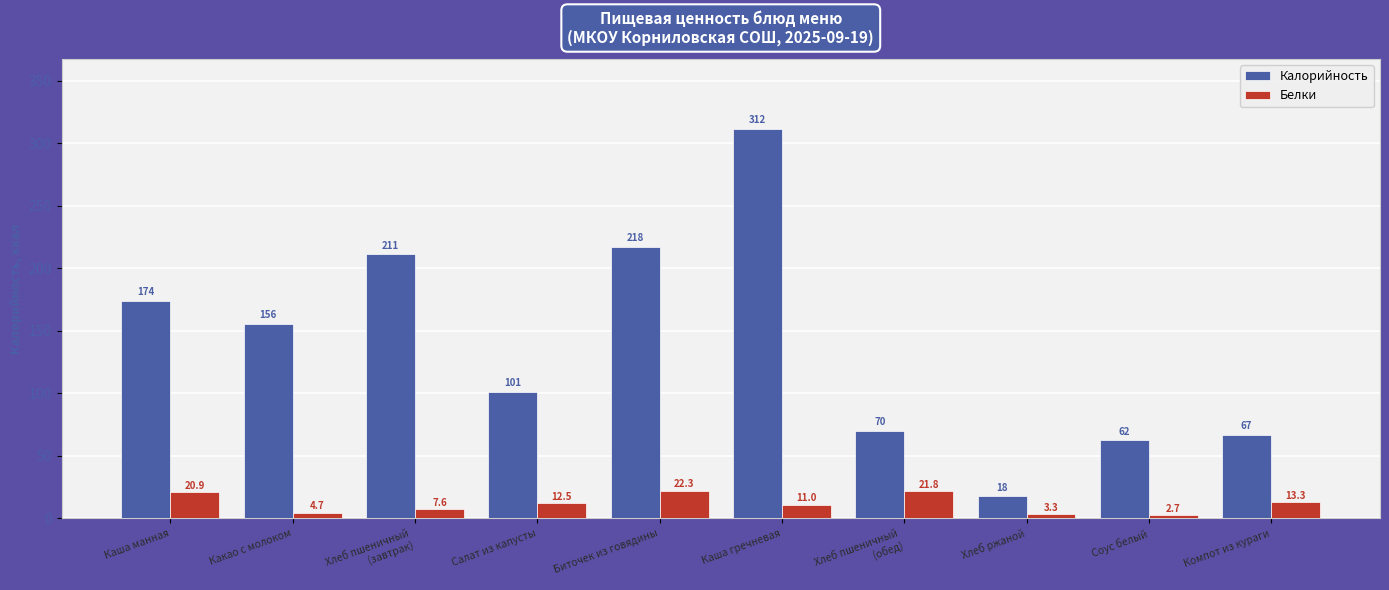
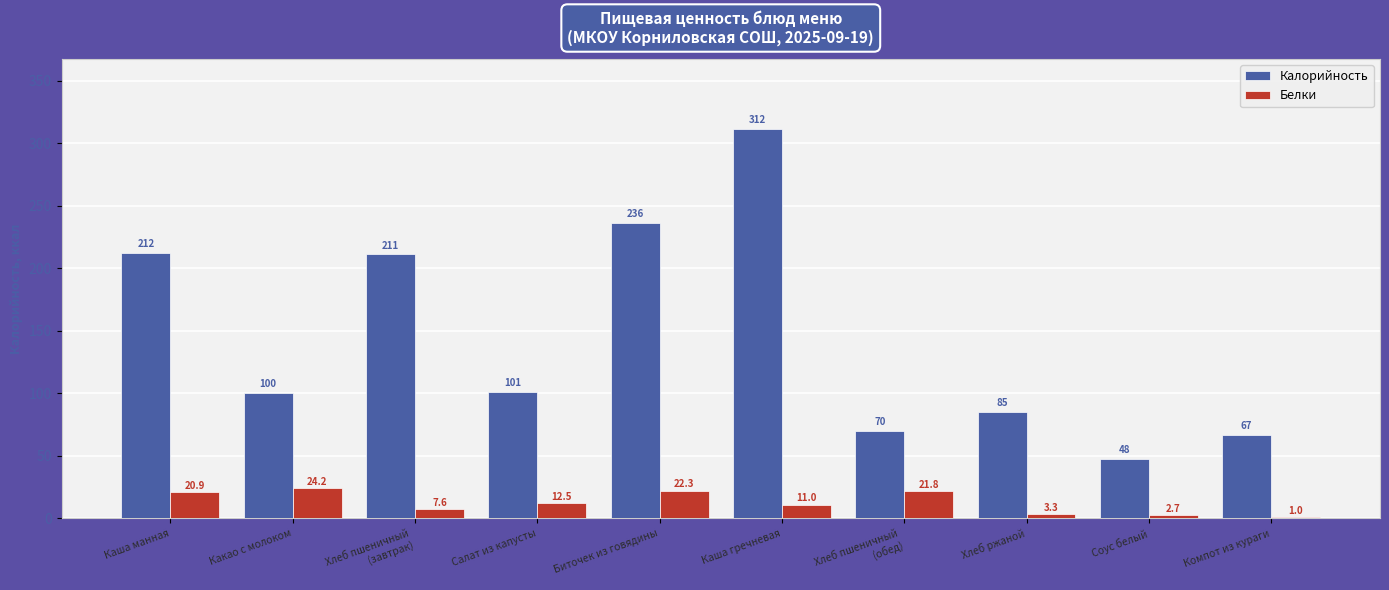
Калорийность, Каша манная: 174 -> 212
Калорийность, Какао с молоком: 156 -> 100
Белки, Какао с молоком: 4.7 -> 24.2
Калорийность, Биточек из говядины: 218 -> 236
Калорийность, Хлеб ржаной: 18 -> 85
Калорийность, Соус белый: 62 -> 48
Белки, Компот из кураги: 13.3 -> 1.0
